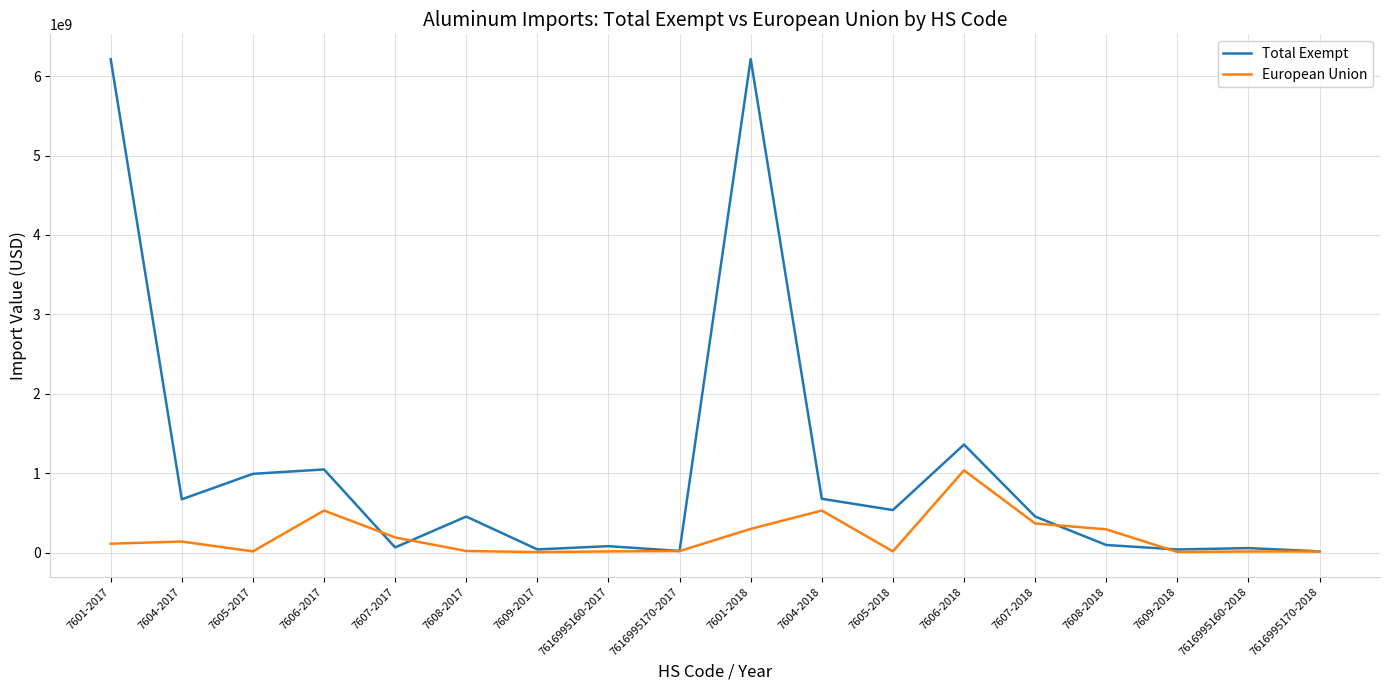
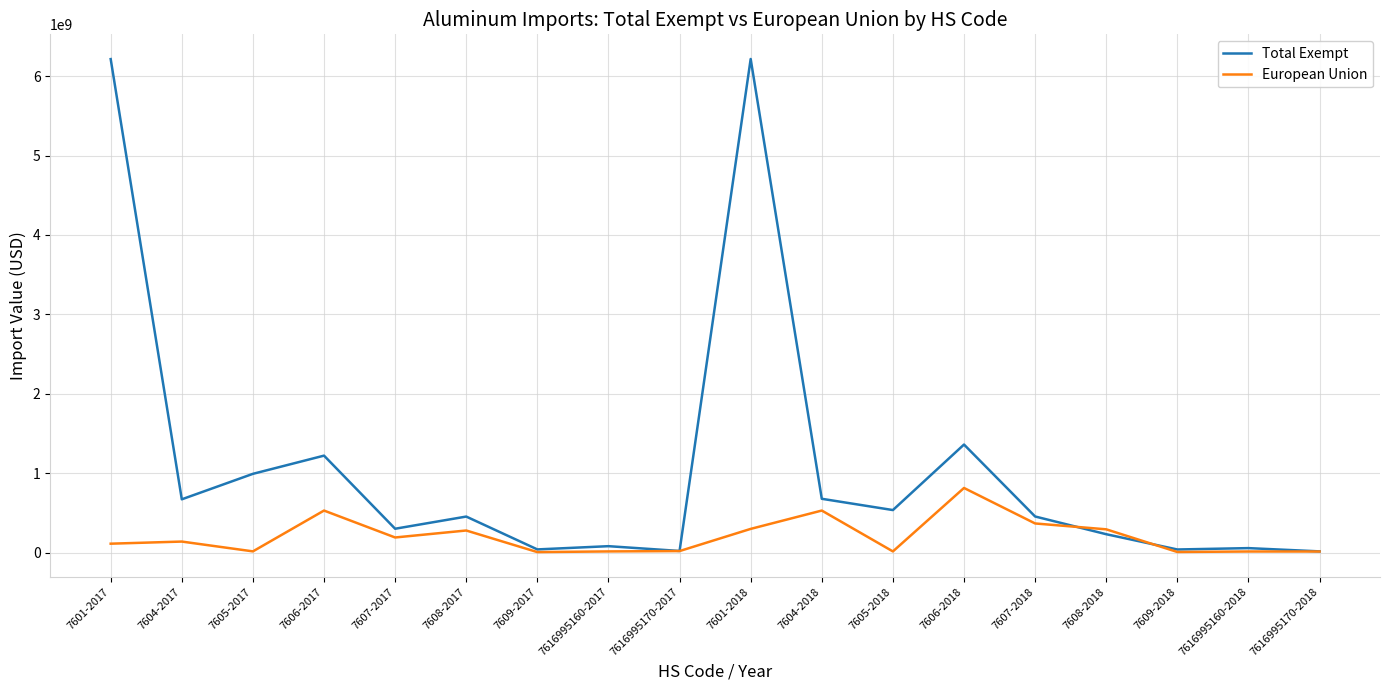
Total Exempt, 7606-2017: 1000000000 -> 1200000000
Total Exempt, 7607-2017: 100000000 -> 300000000
European Union, 7608-2017: 0 -> 300000000
European Union, 7606-2018: 1000000000 -> 800000000
Total Exempt, 7608-2018: 100000000 -> 200000000
